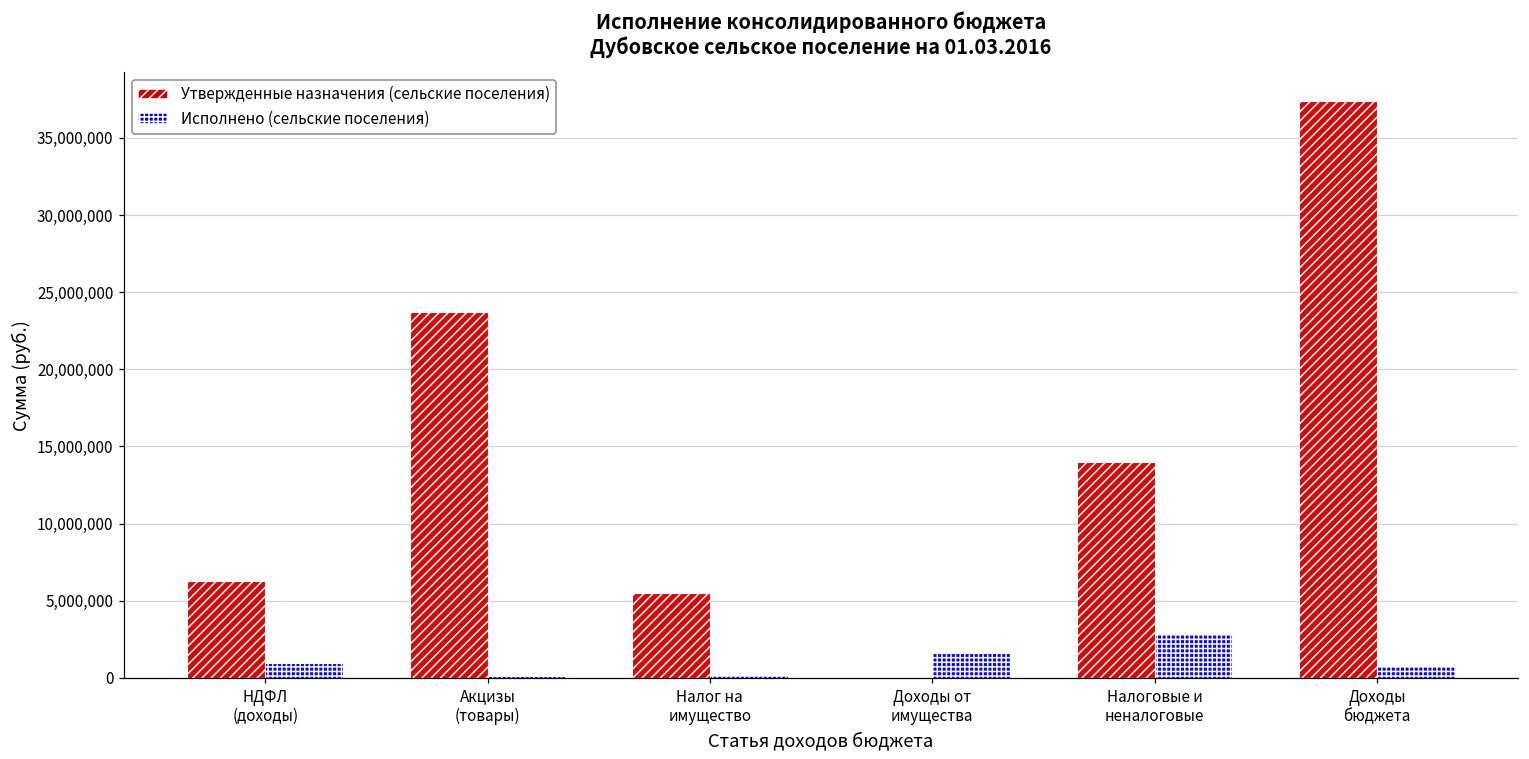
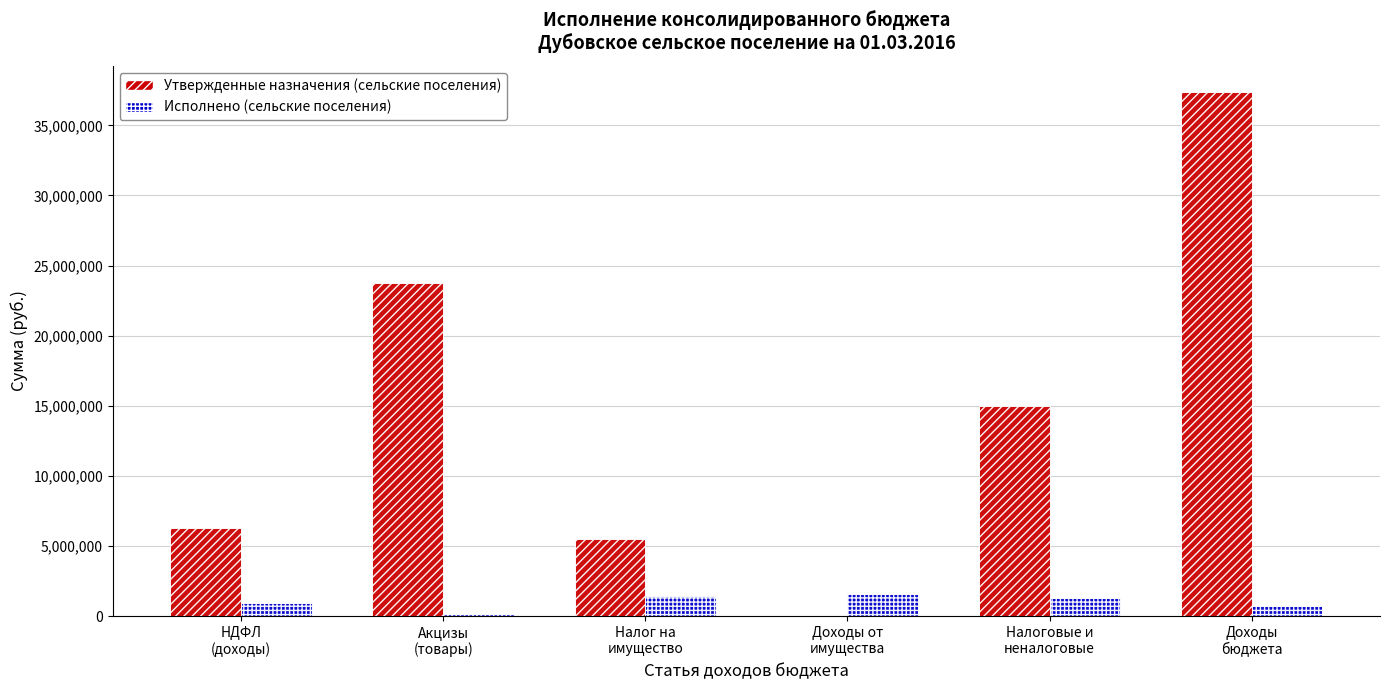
Исполнено (сельские поселения), Налог на имущество: 200,000 -> 1,400,000
Утвержденные назначения (сельские поселения), Налоговые и неналоговые: 14,000,000 -> 15,000,000
Исполнено (сельские поселения), Налоговые и неналоговые: 2,900,000 -> 1,300,000
